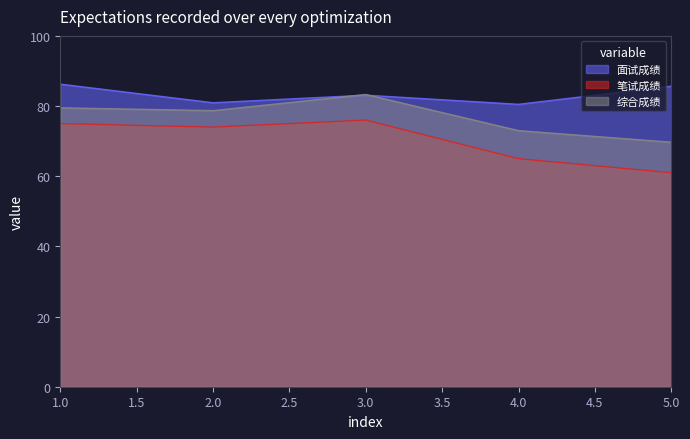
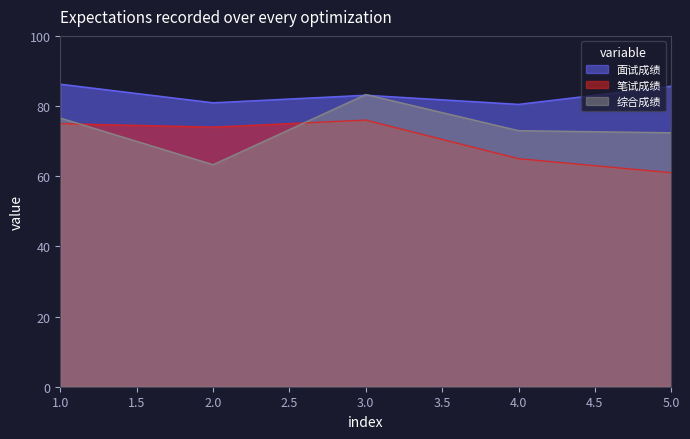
综合成绩, 1.0: 80 -> 77
综合成绩, 2.0: 79 -> 63
综合成绩, 5.0: 70 -> 72
